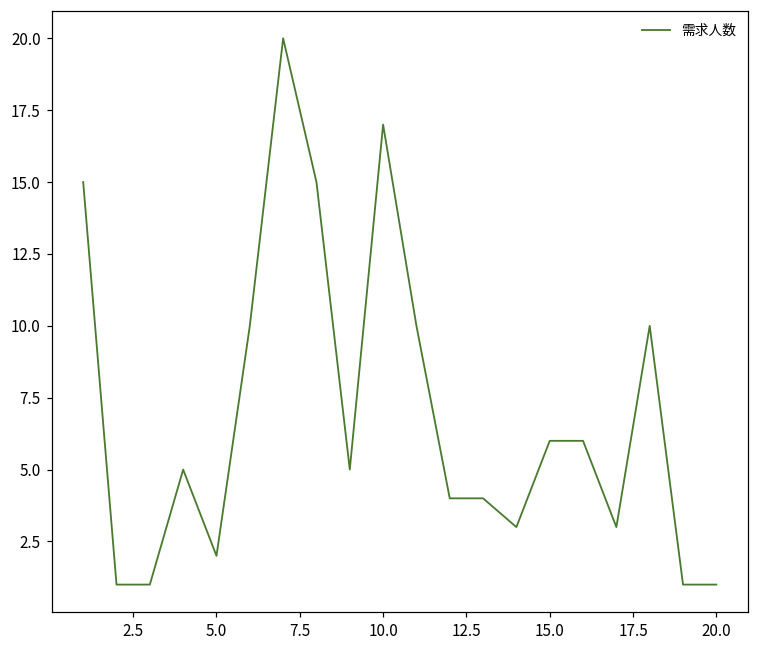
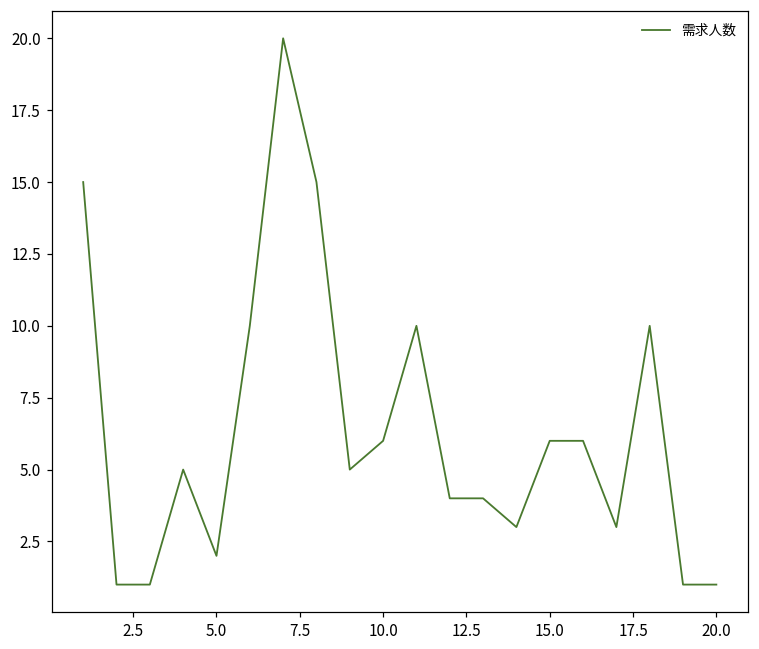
10.0: 17 -> 6
